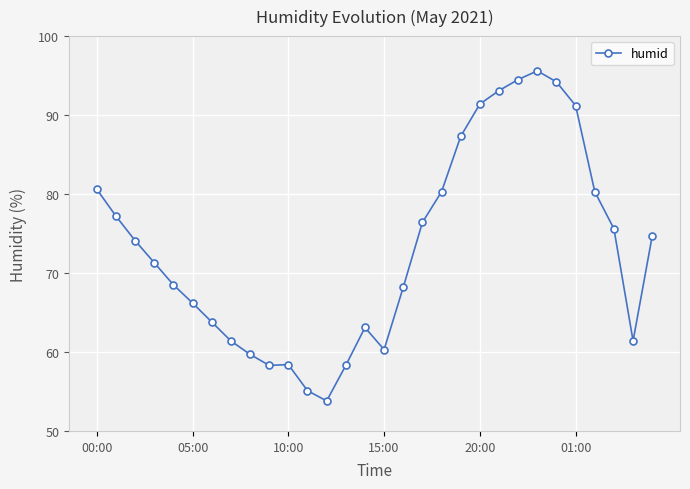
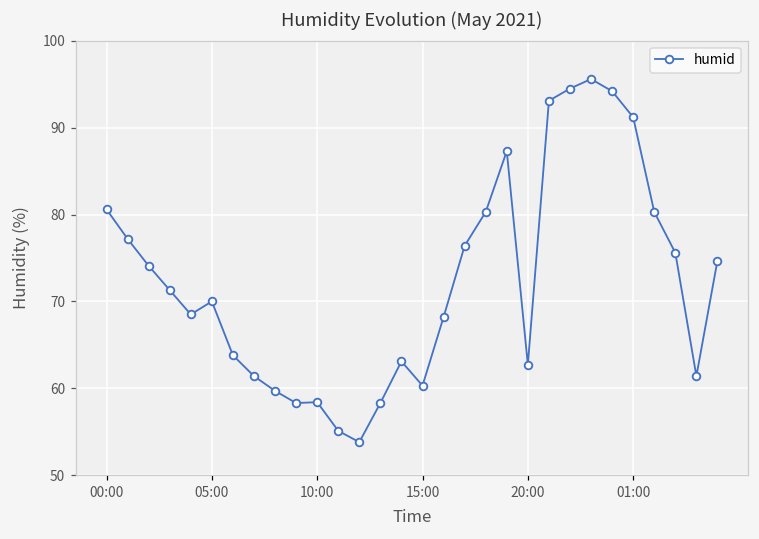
05:00: 66 -> 70
20:00: 91 -> 63
